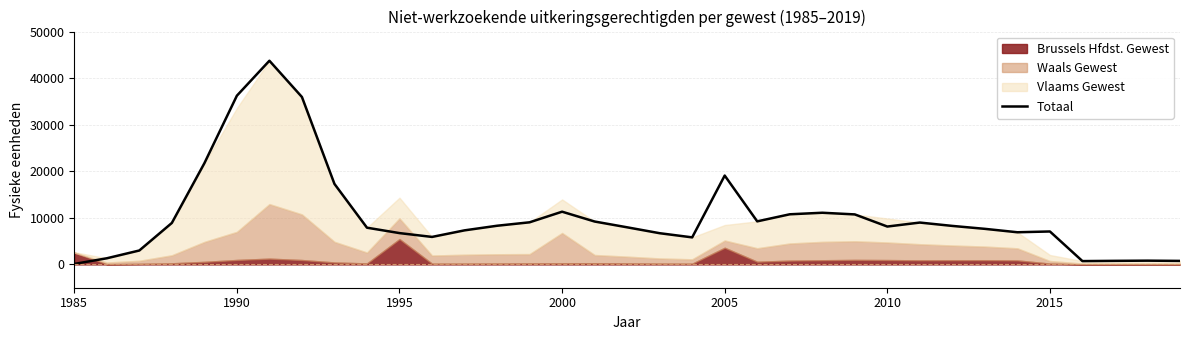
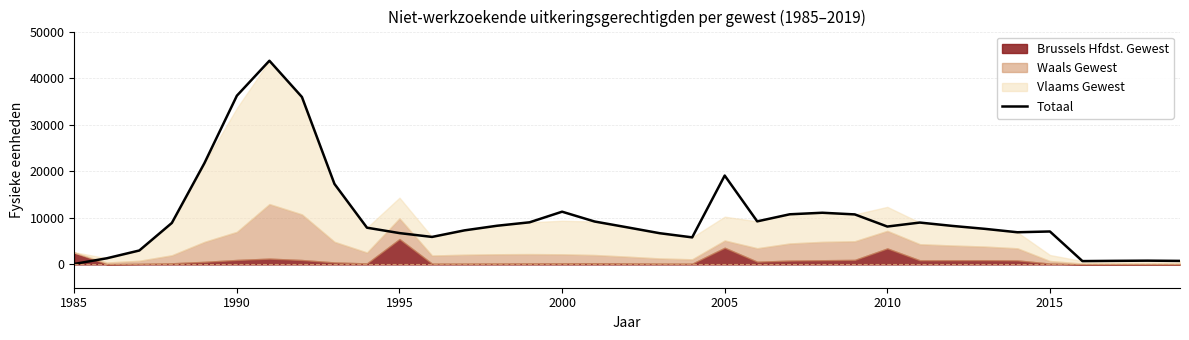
Waals Gewest, 2000: 7000 -> 2000
Vlaams Gewest, 2005: 3000 -> 5000
Brussels Hfdst. Gewest, 2010: 1000 -> 3000
